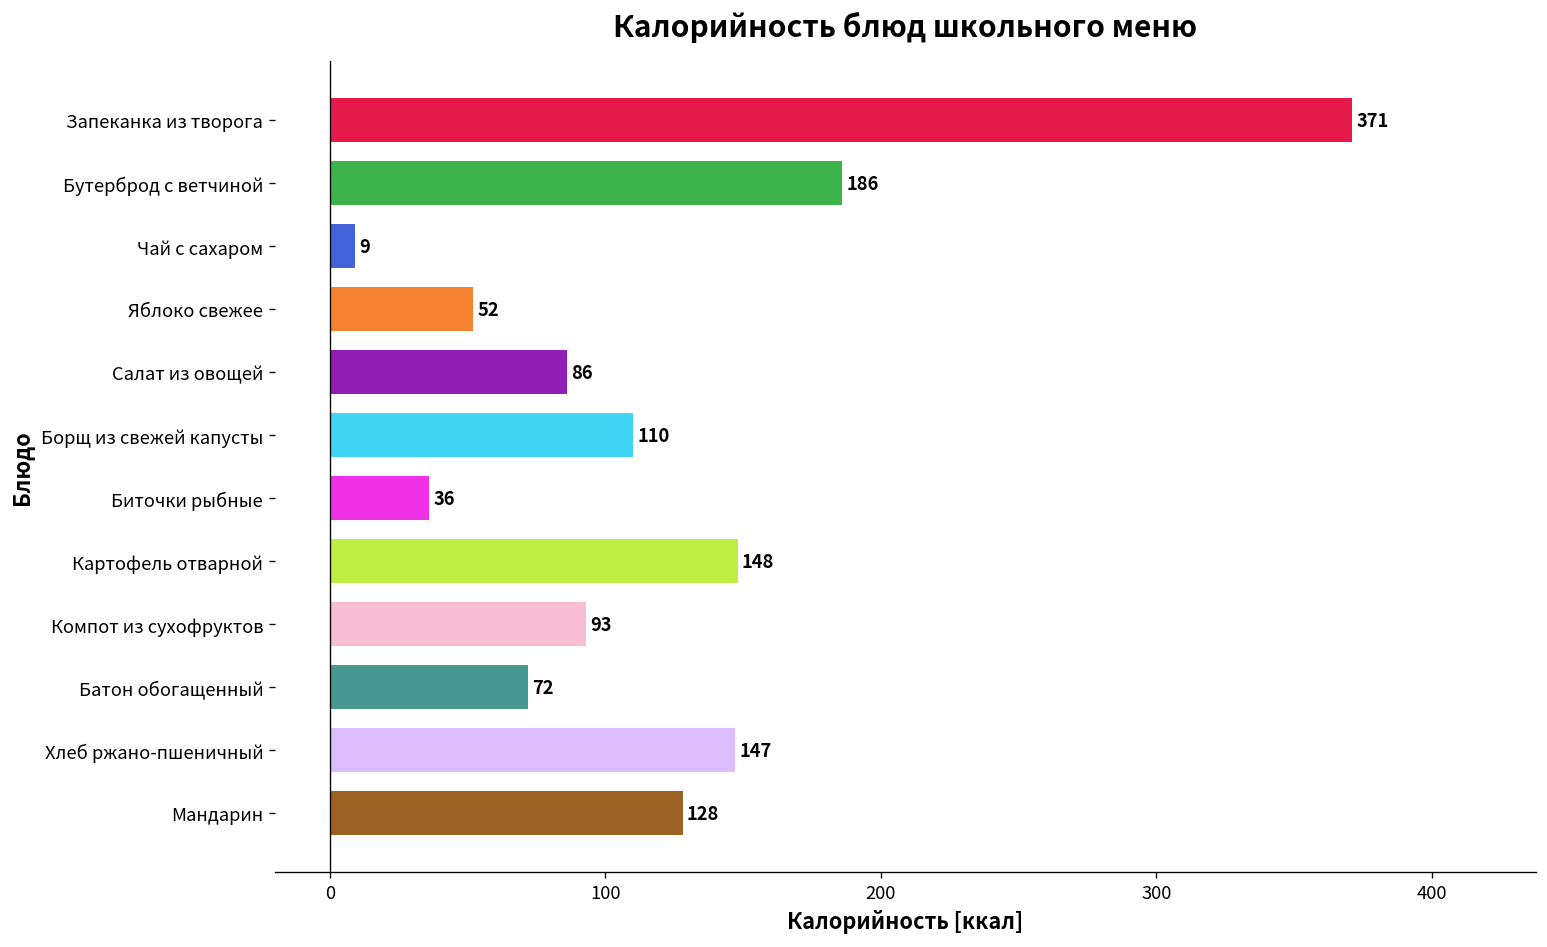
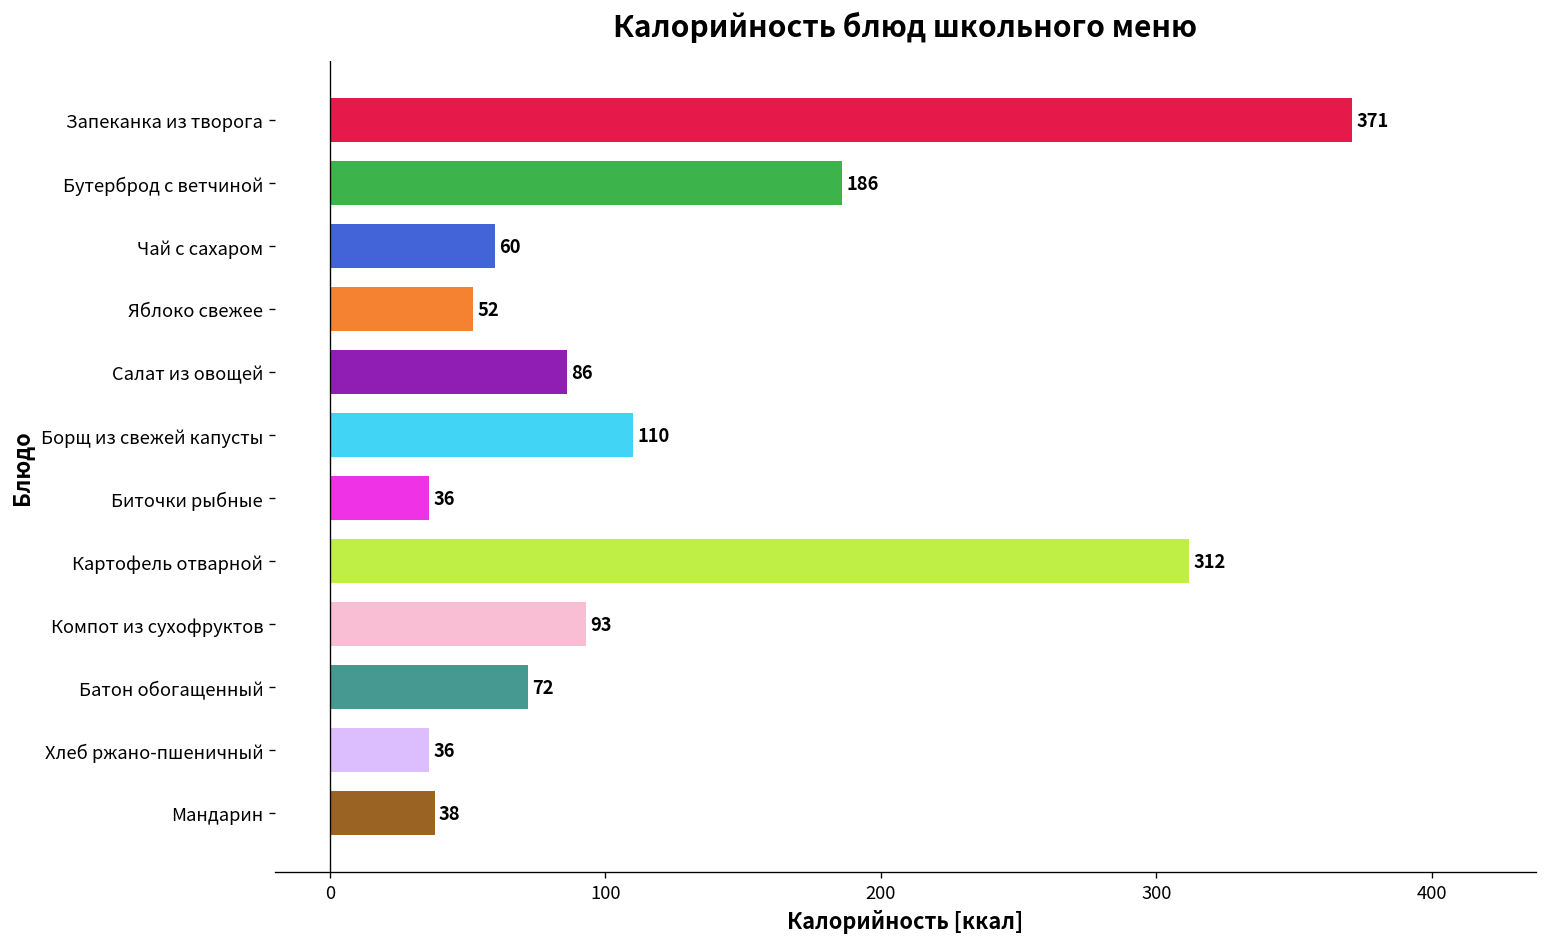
Чай с сахаром: 9 -> 60
Картофель отварной: 148 -> 312
Хлеб ржано-пшеничный: 147 -> 36
Мандарин: 128 -> 38
